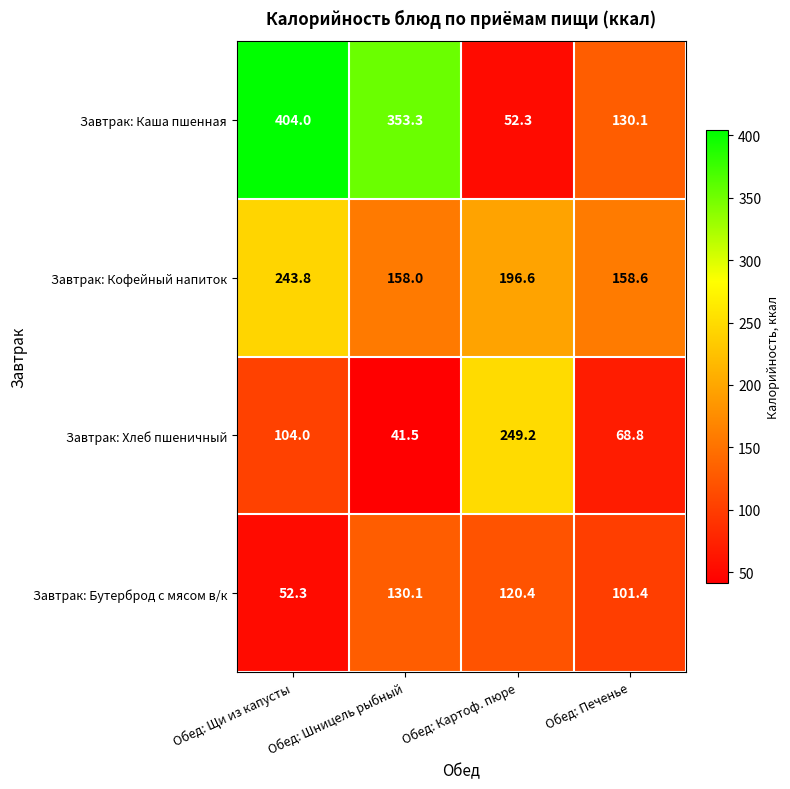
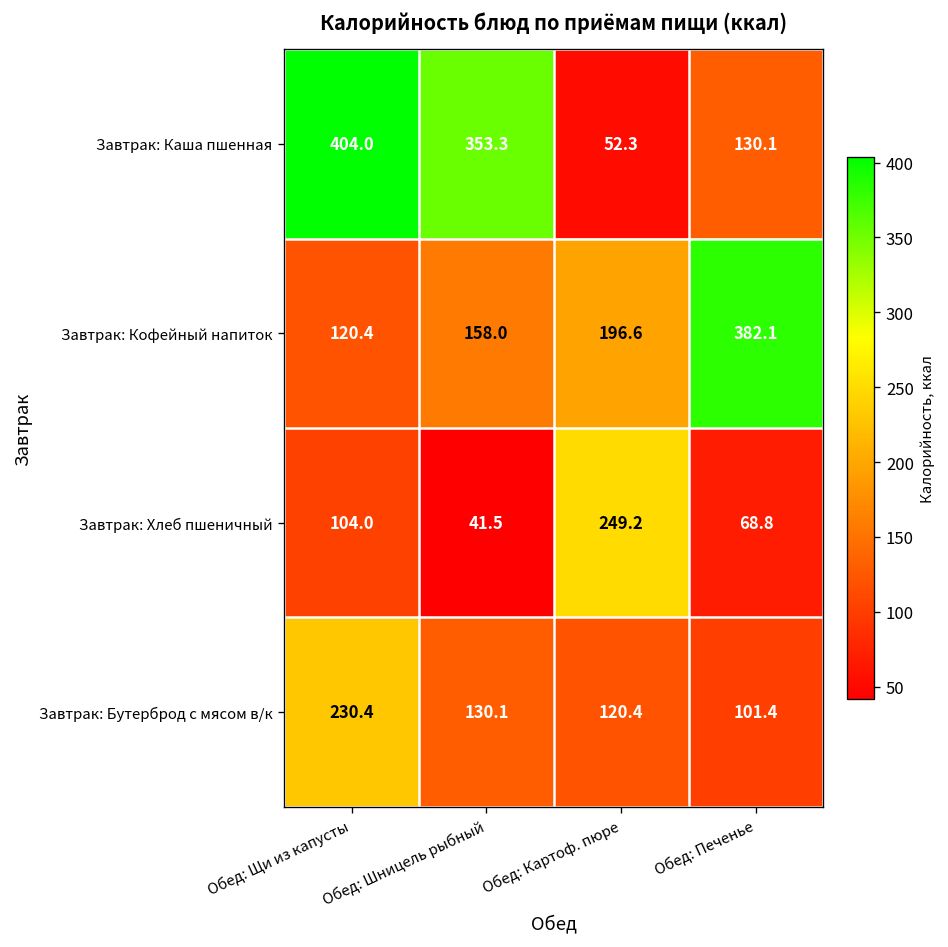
Завтрак: Кофейный напиток, Обед: Щи из капусты: 243.8 -> 120.4
Завтрак: Кофейный напиток, Обед: Печенье: 158.6 -> 382.1
Завтрак: Бутерброд с мясом в/к, Обед: Щи из капусты: 52.3 -> 230.4
